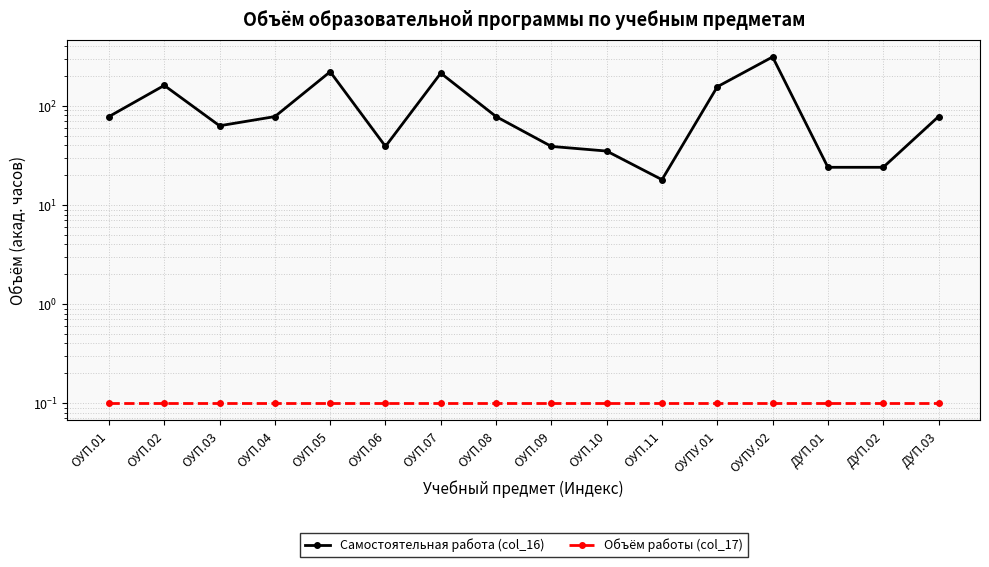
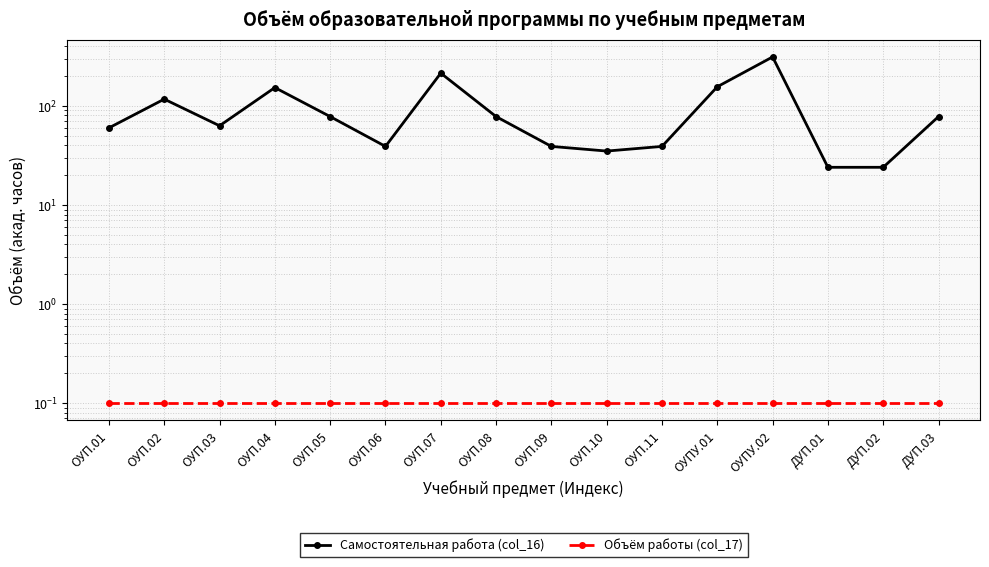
Самостоятельная работа (col_16), ОУП.01: 80 -> 60
Самостоятельная работа (col_16), ОУП.02: 160 -> 120
Самостоятельная работа (col_16), ОУП.04: 80 -> 150
Самостоятельная работа (col_16), ОУП.05: 220 -> 80
Самостоятельная работа (col_16), ОУП.11: 18 -> 39
